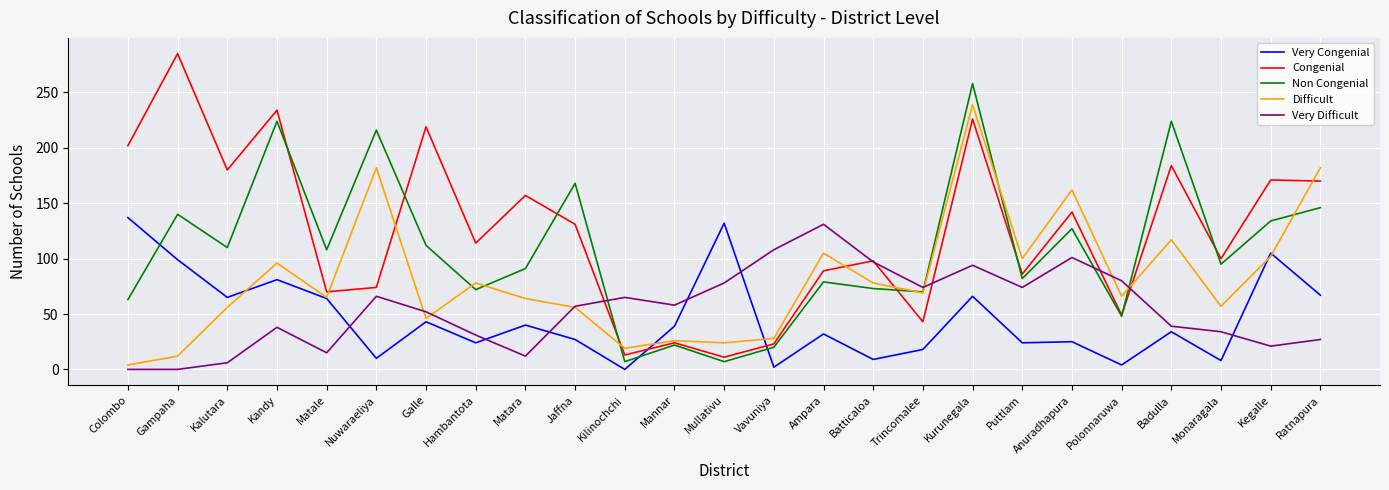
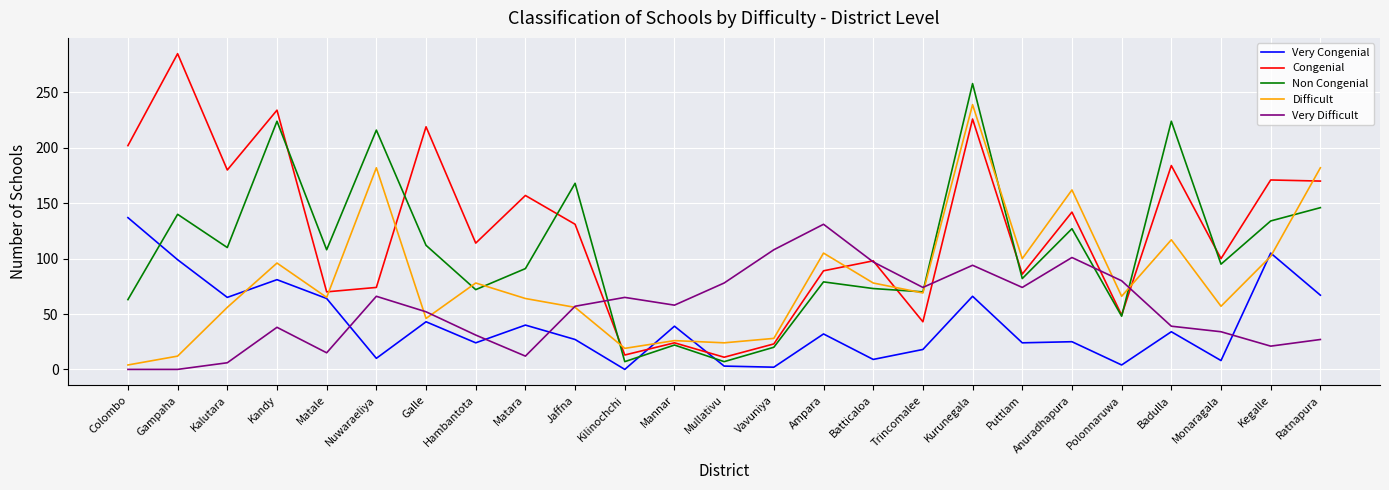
Very Congenial, Mullativu: 132 -> 3
